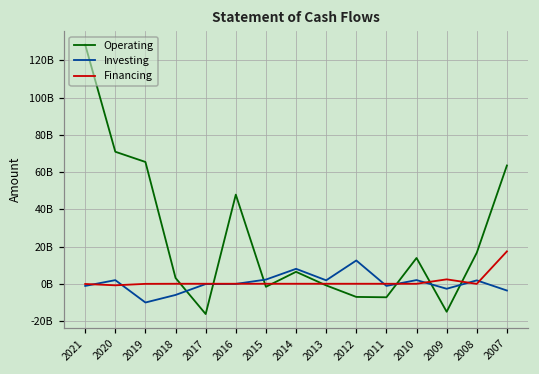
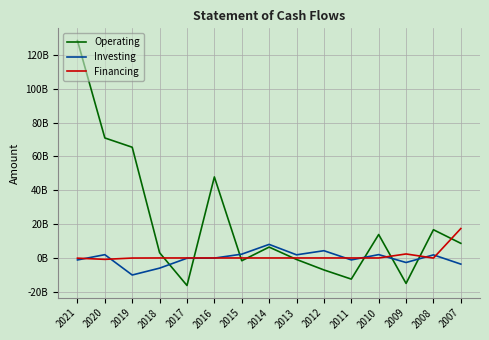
Investing, 2012: 13000000000 -> 4000000000
Operating, 2011: -7000000000 -> -12000000000
Operating, 2007: 64000000000 -> 9000000000
